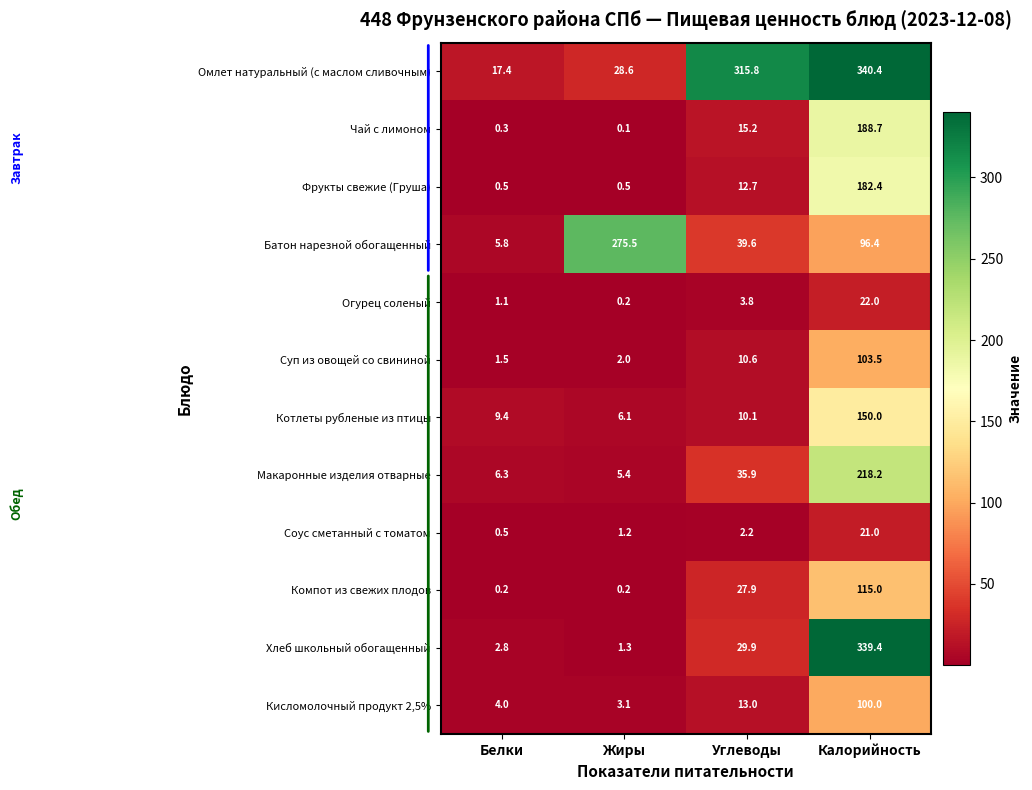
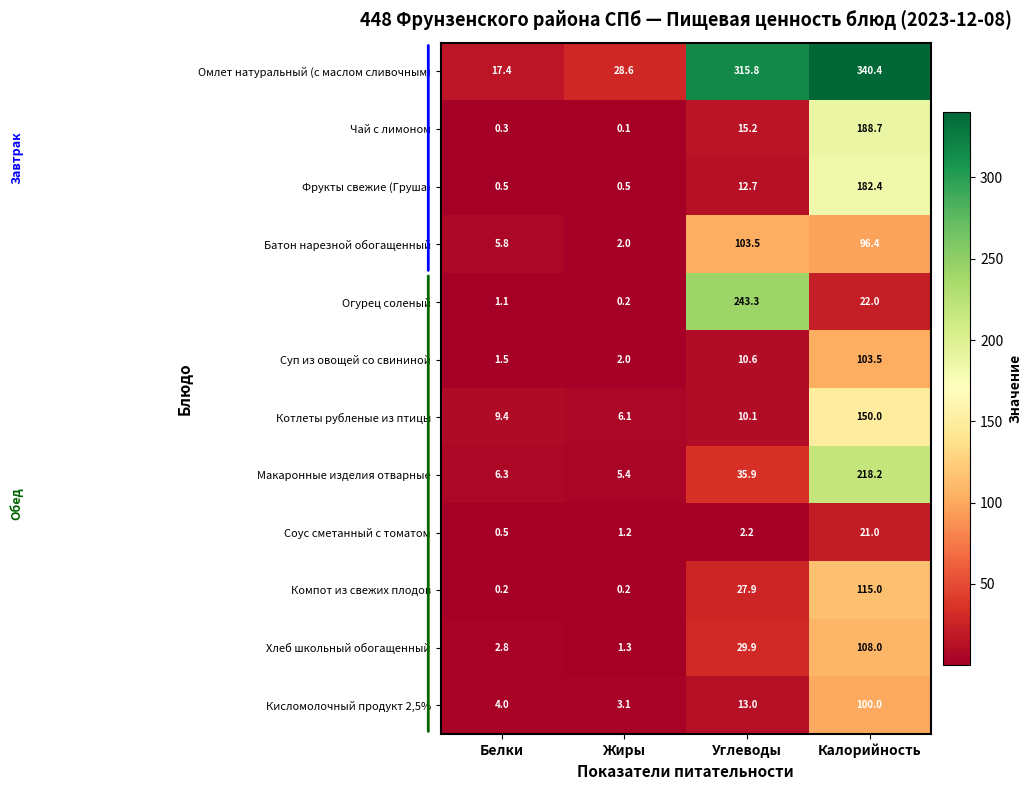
Батон нарезной обогащенный, Жиры: 275.5 -> 2.0
Батон нарезной обогащенный, Углеводы: 39.6 -> 103.5
Огурец соленый, Углеводы: 3.8 -> 243.3
Хлеб школьный обогащенный, Калорийность: 339.4 -> 108.0
